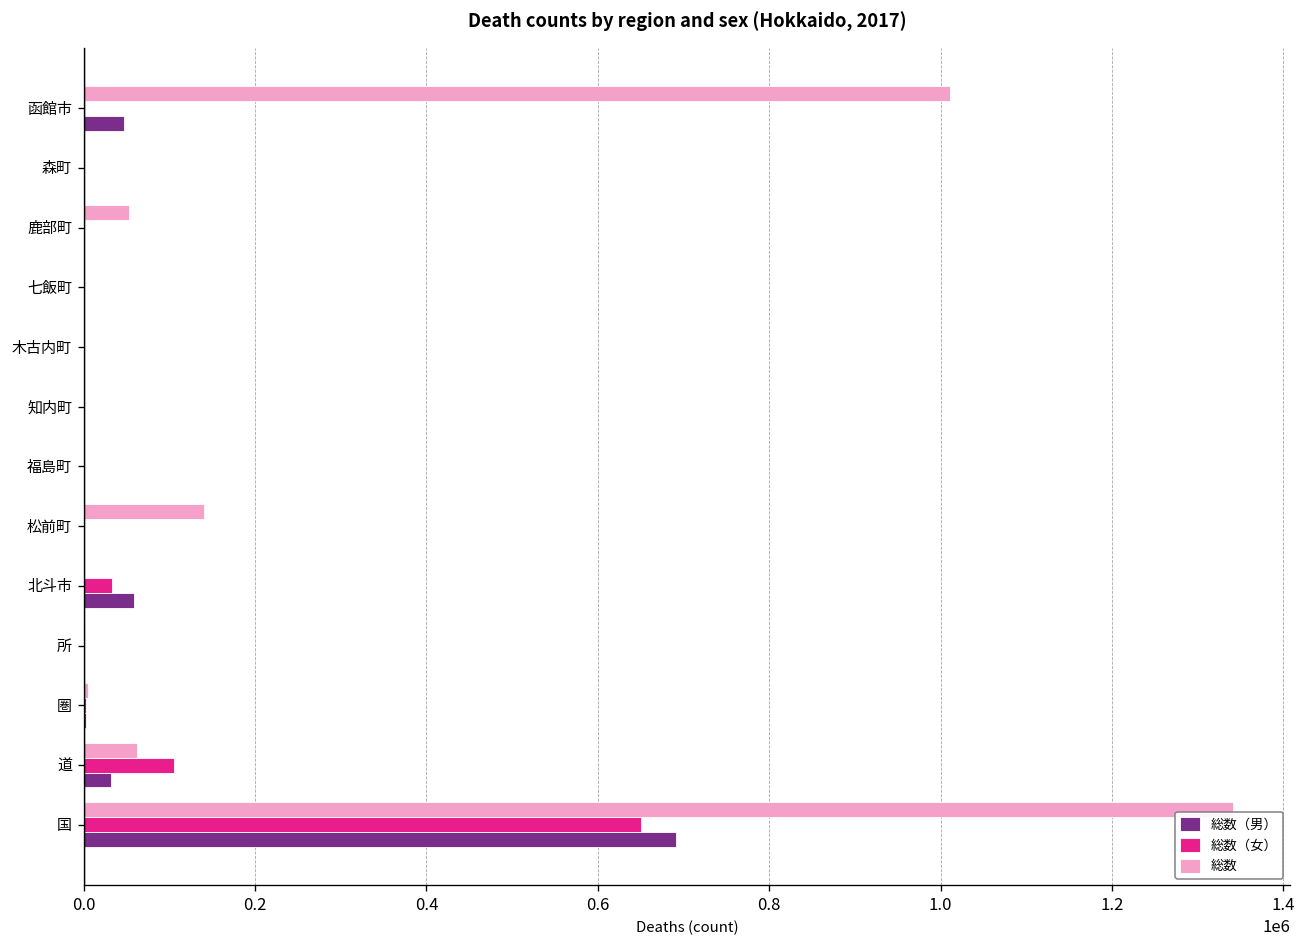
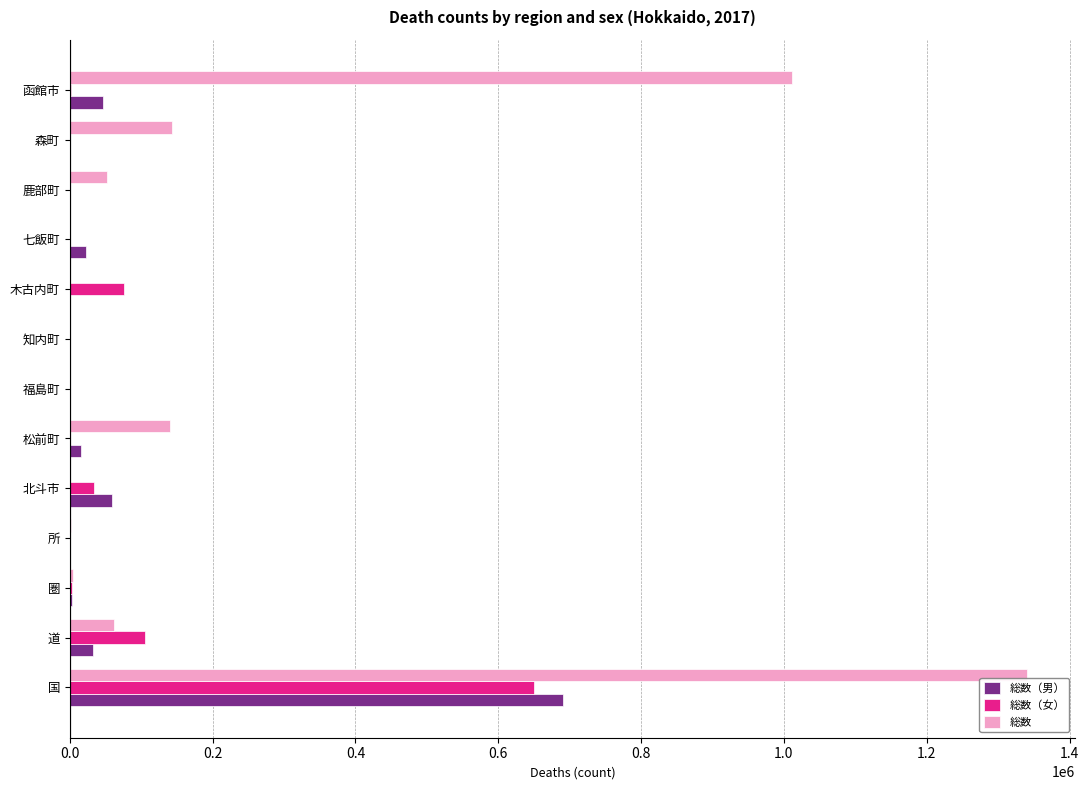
総数, 森町: 0 -> 140000
総数（男）, 七飯町: 0 -> 20000
総数（女）, 木古内町: 0 -> 80000
総数（男）, 松前町: 0 -> 20000
